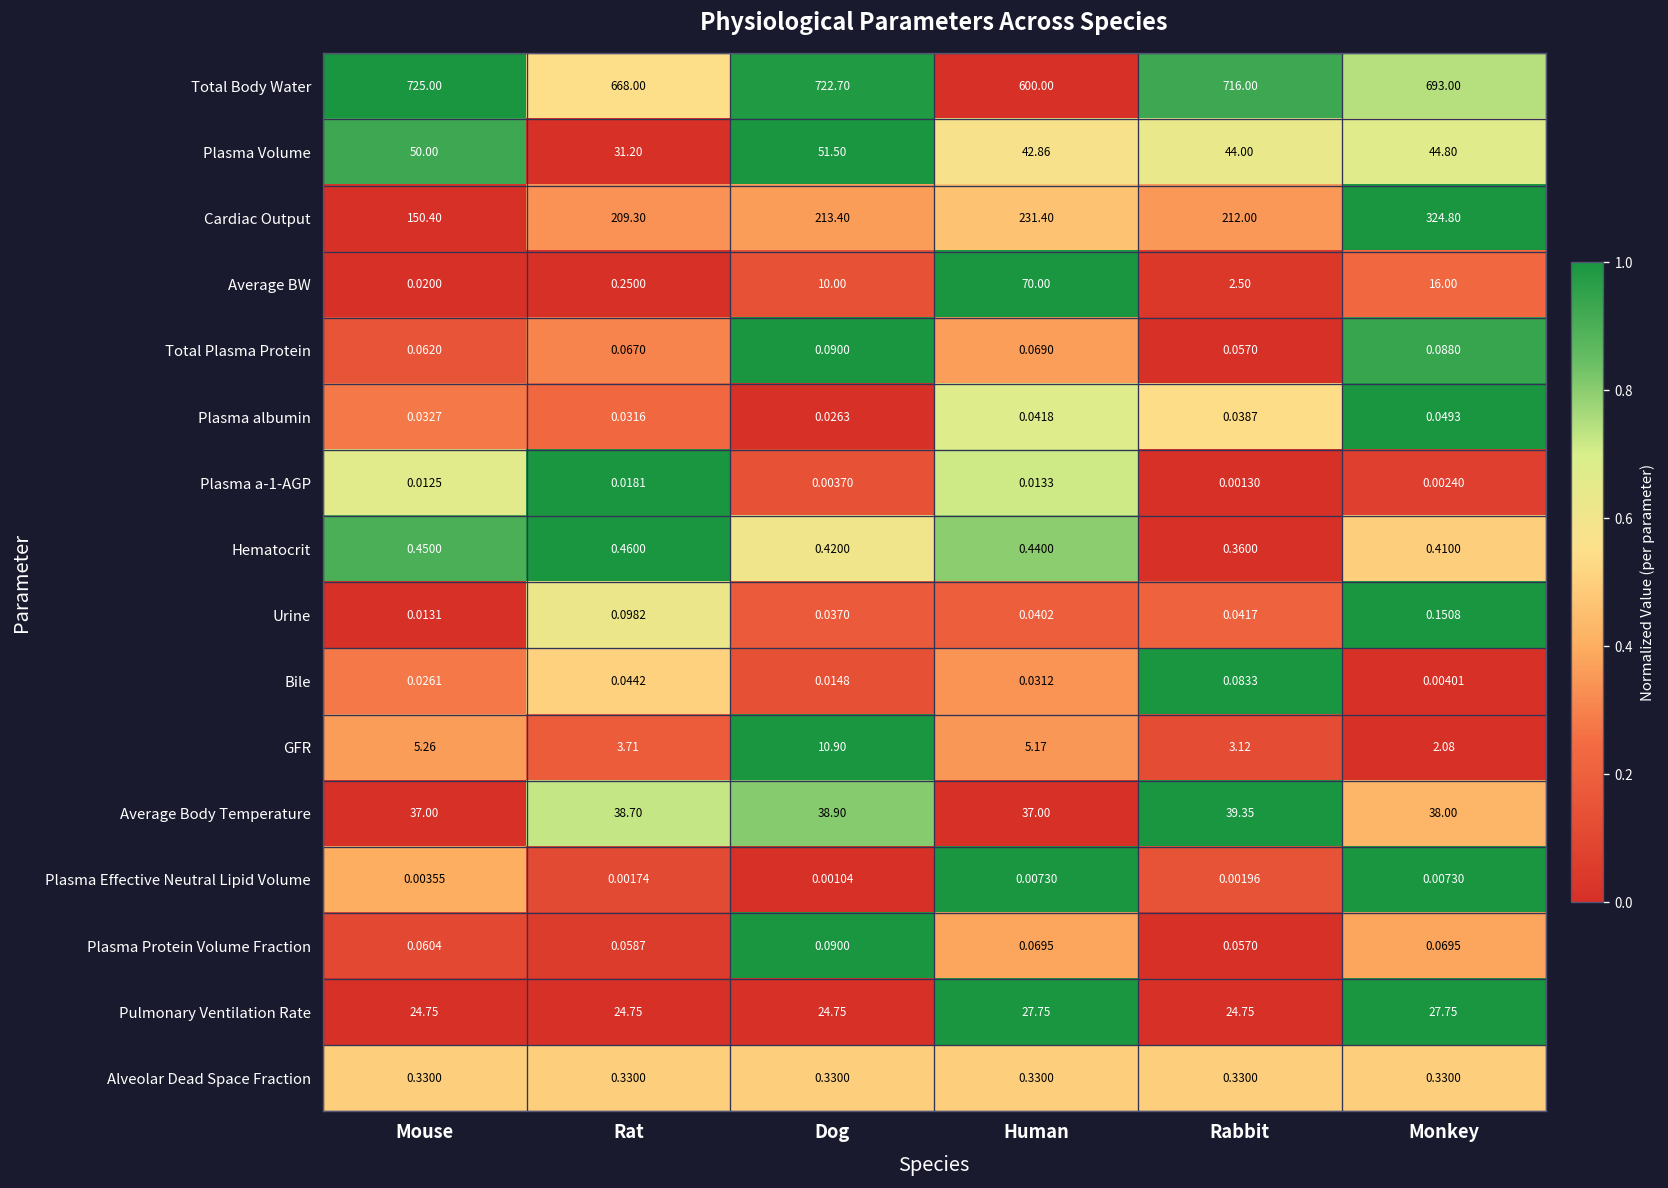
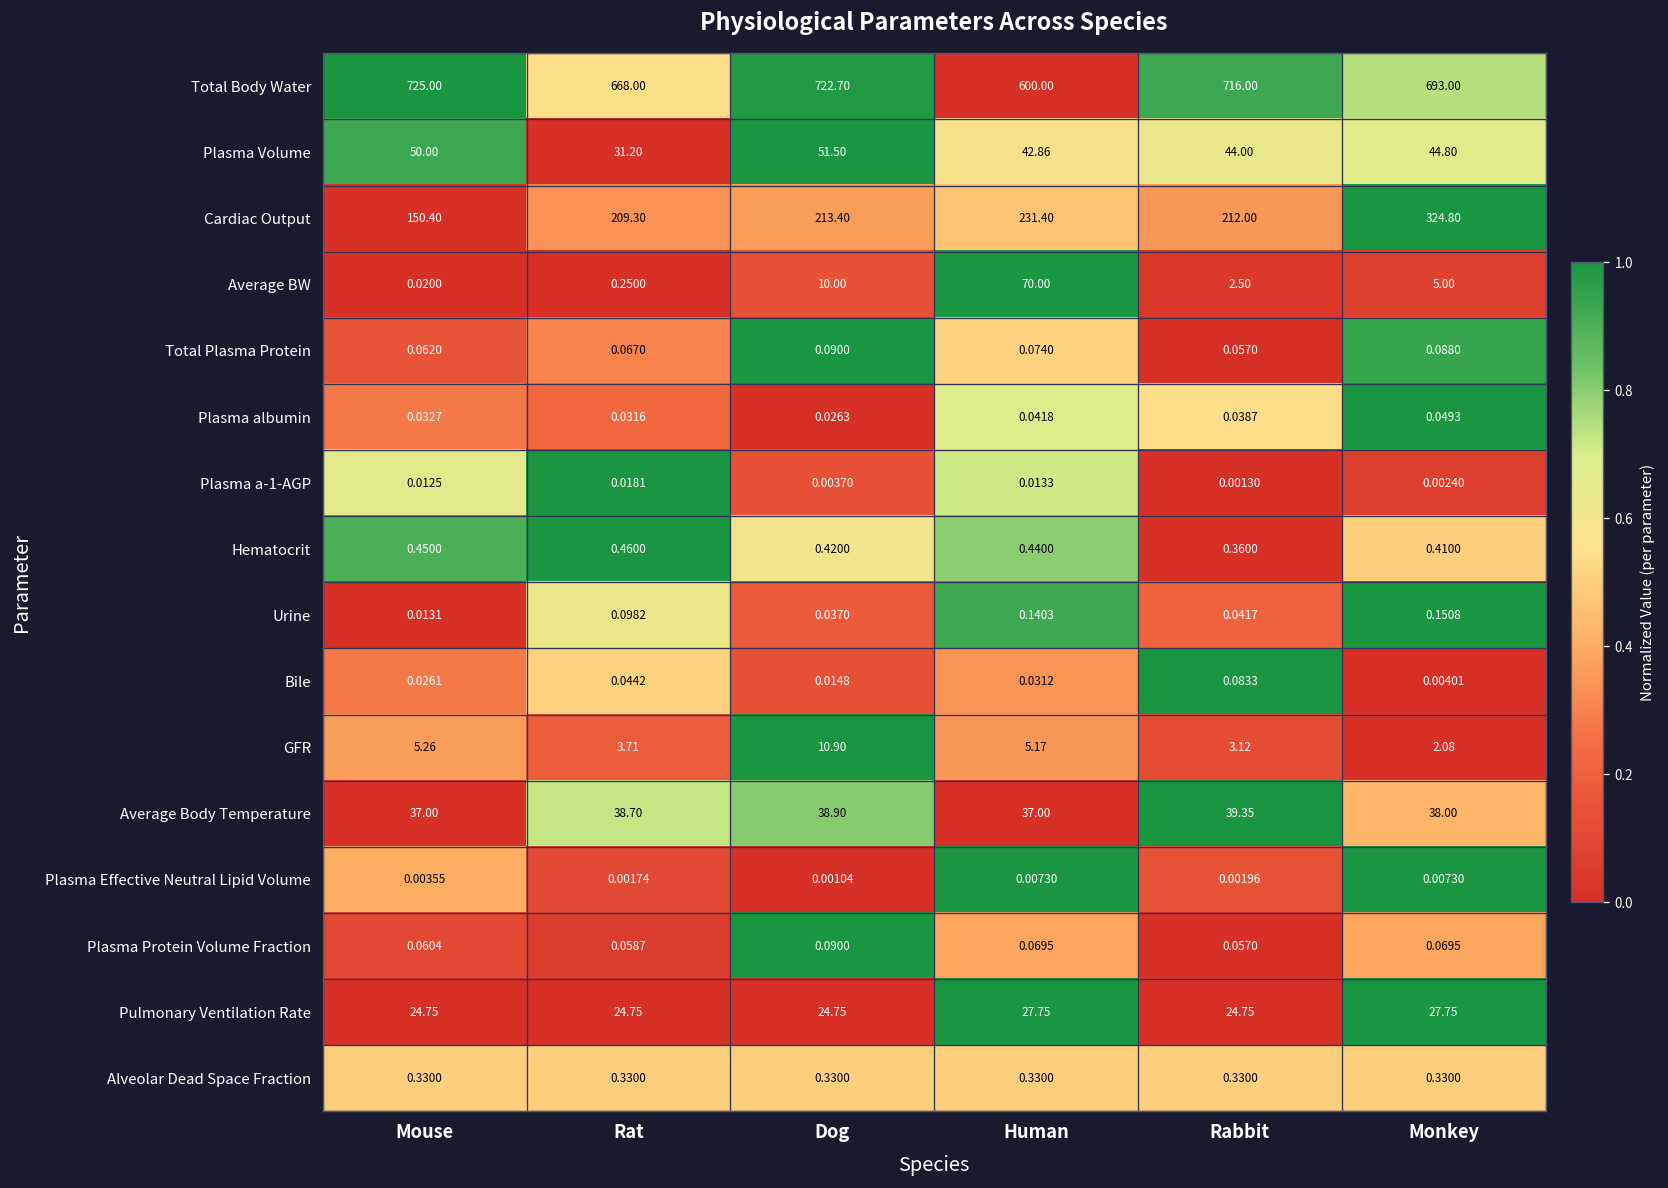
Average BW, Monkey: 16.00 -> 5.00
Total Plasma Protein, Human: 0.0690 -> 0.0740
Urine, Human: 0.0402 -> 0.1403
